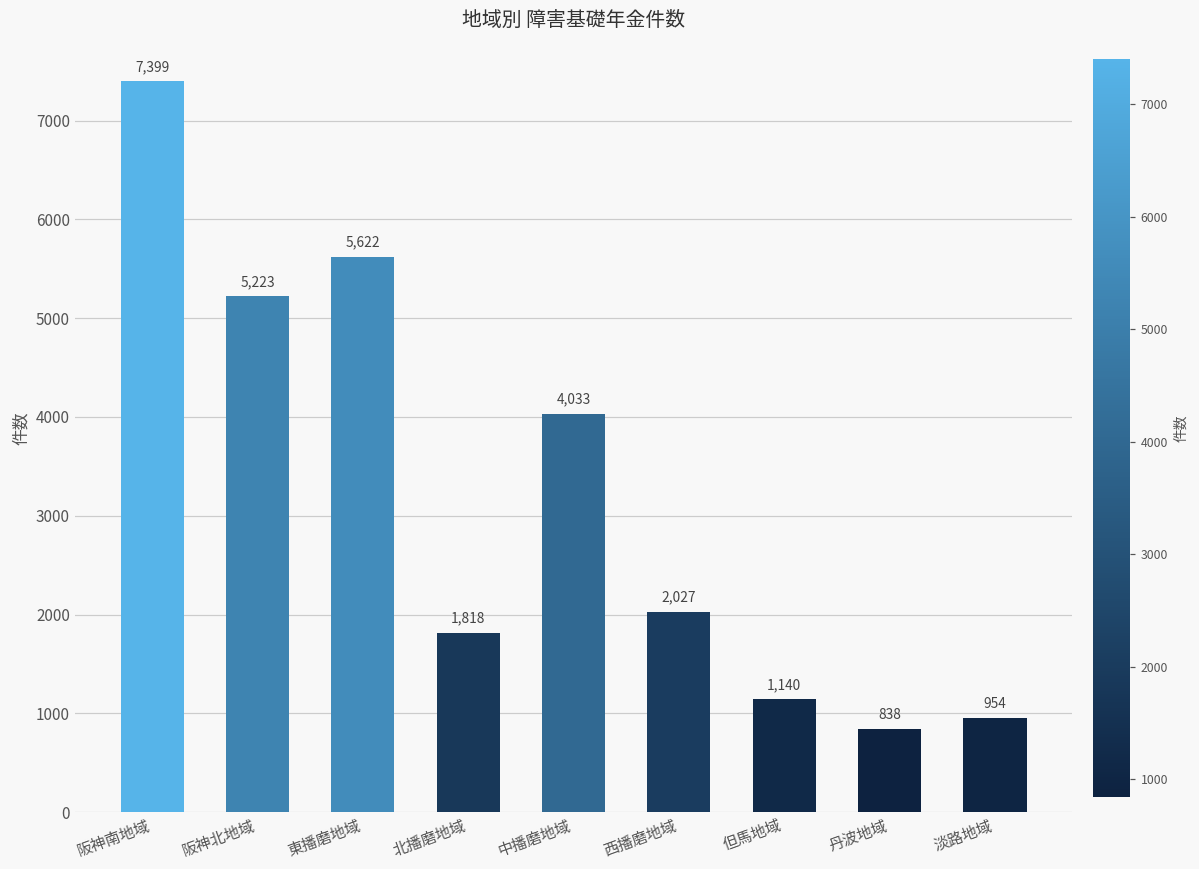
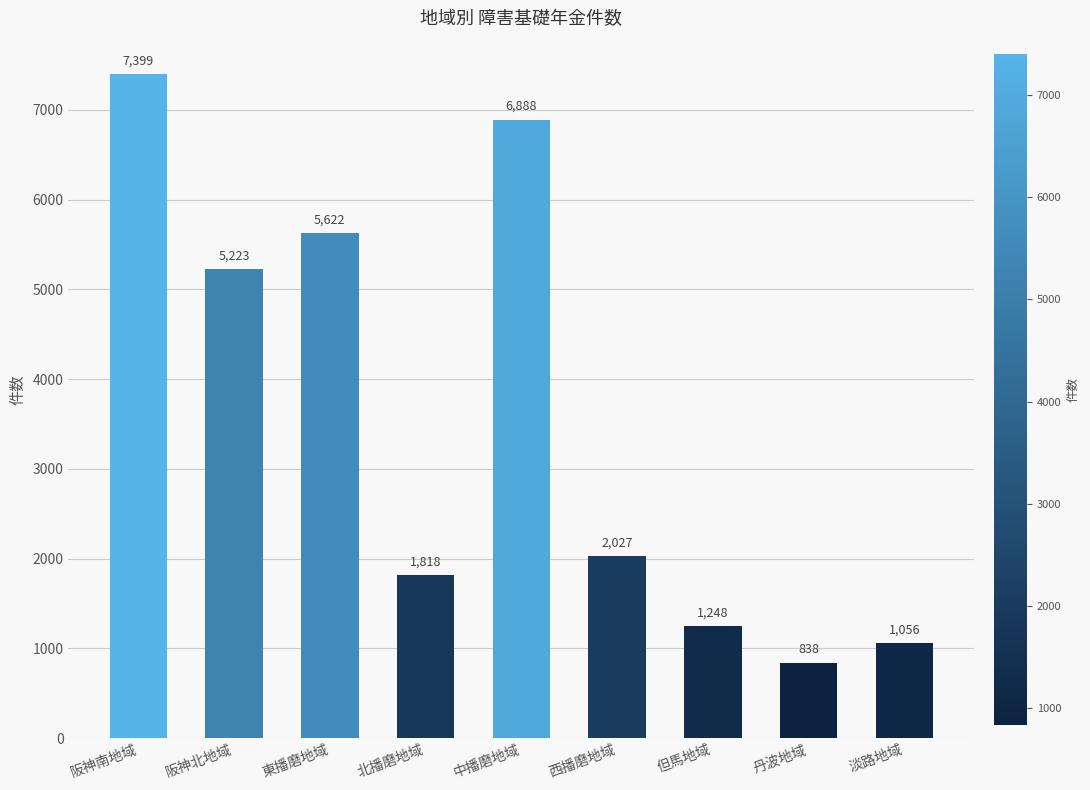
中播磨地域: 4,033 -> 6,888
但馬地域: 1,140 -> 1,248
淡路地域: 954 -> 1,056
